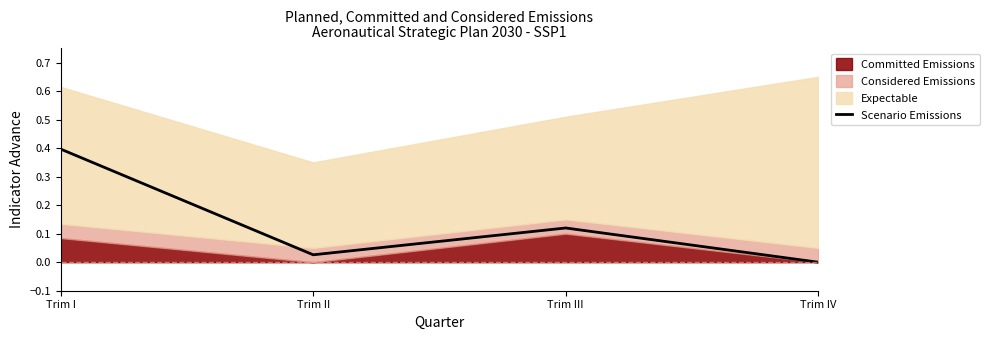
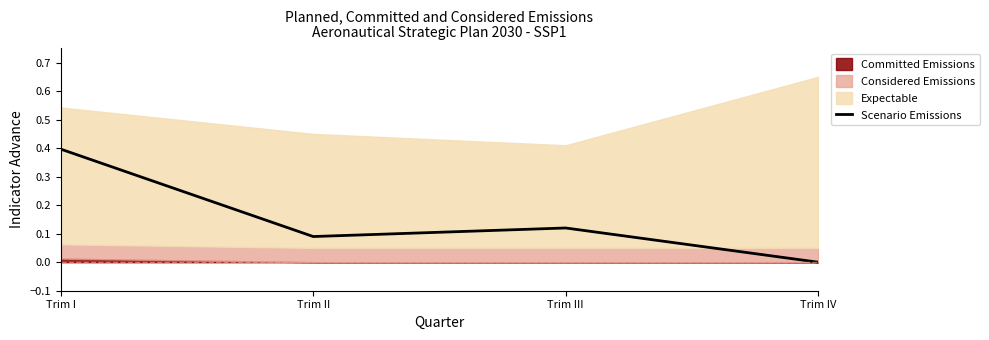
Committed Emissions, Trim I: 0.08 -> 0.01
Scenario Emissions, Trim II: 0.03 -> 0.09
Expectable, Trim II: 0.3 -> 0.4
Committed Emissions, Trim III: 0.1 -> 0.0
